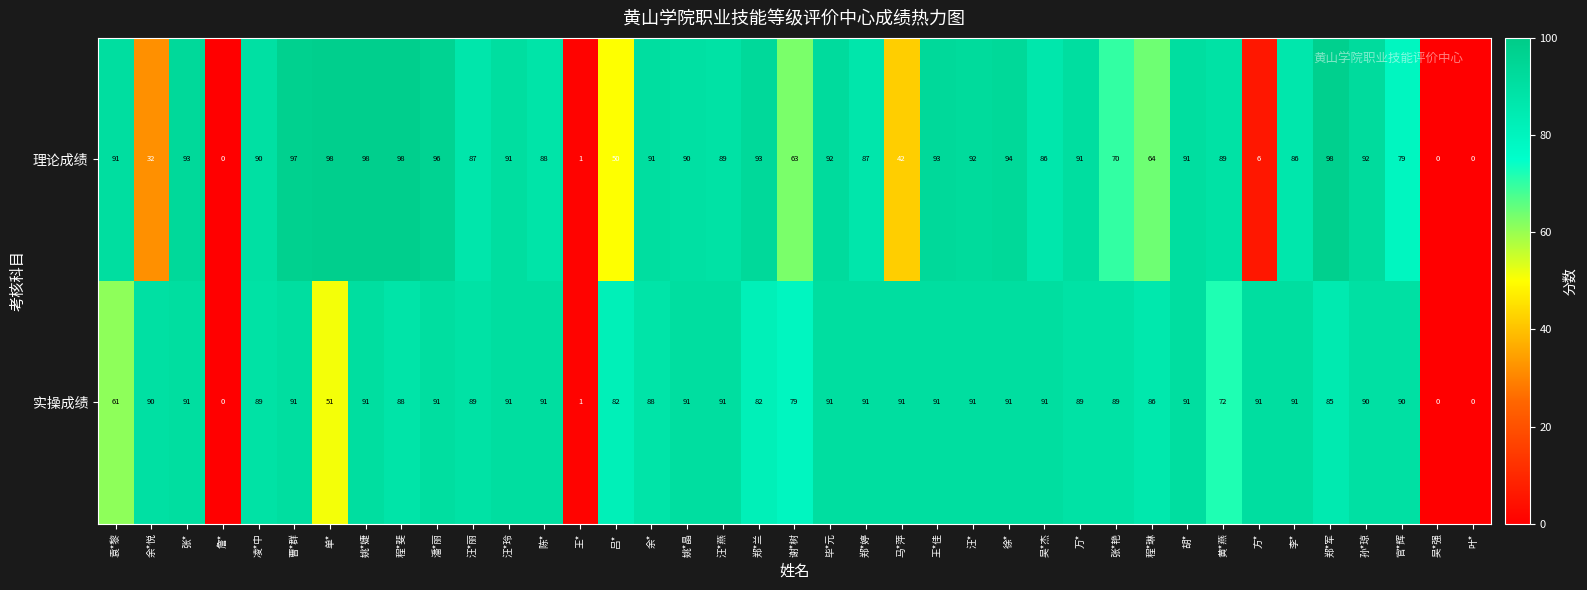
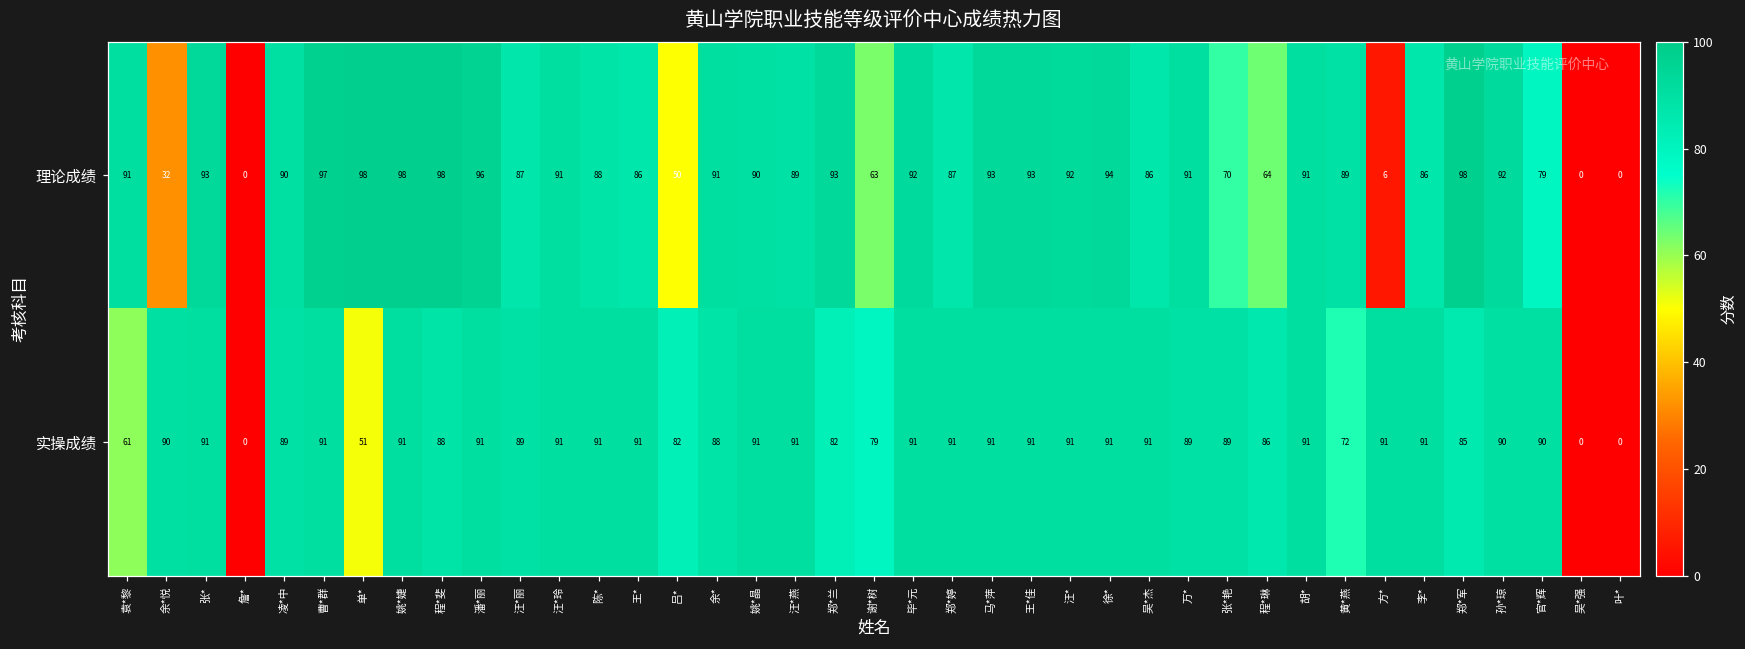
理论成绩, 王*: 1 -> 86
理论成绩, 马*萍: 42 -> 93
实操成绩, 王*: 1 -> 91
